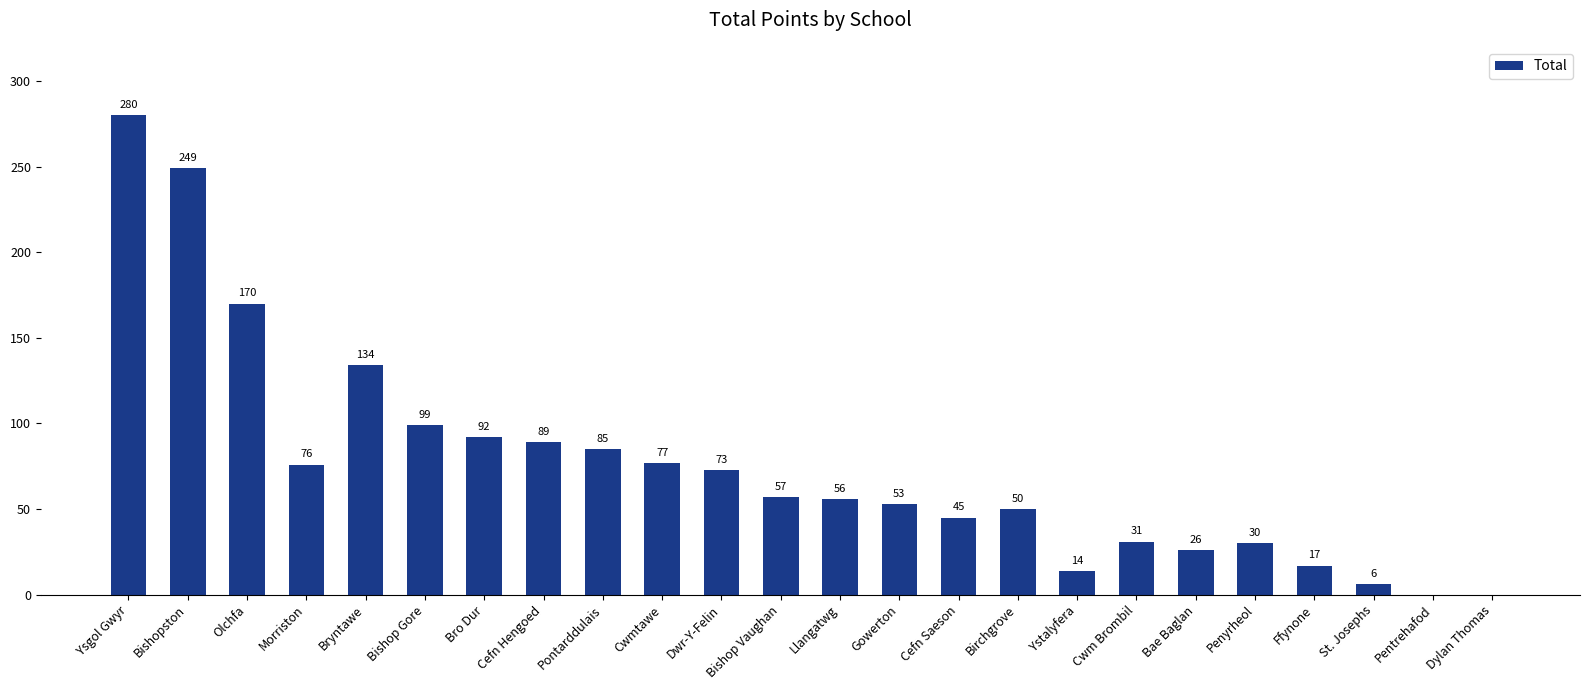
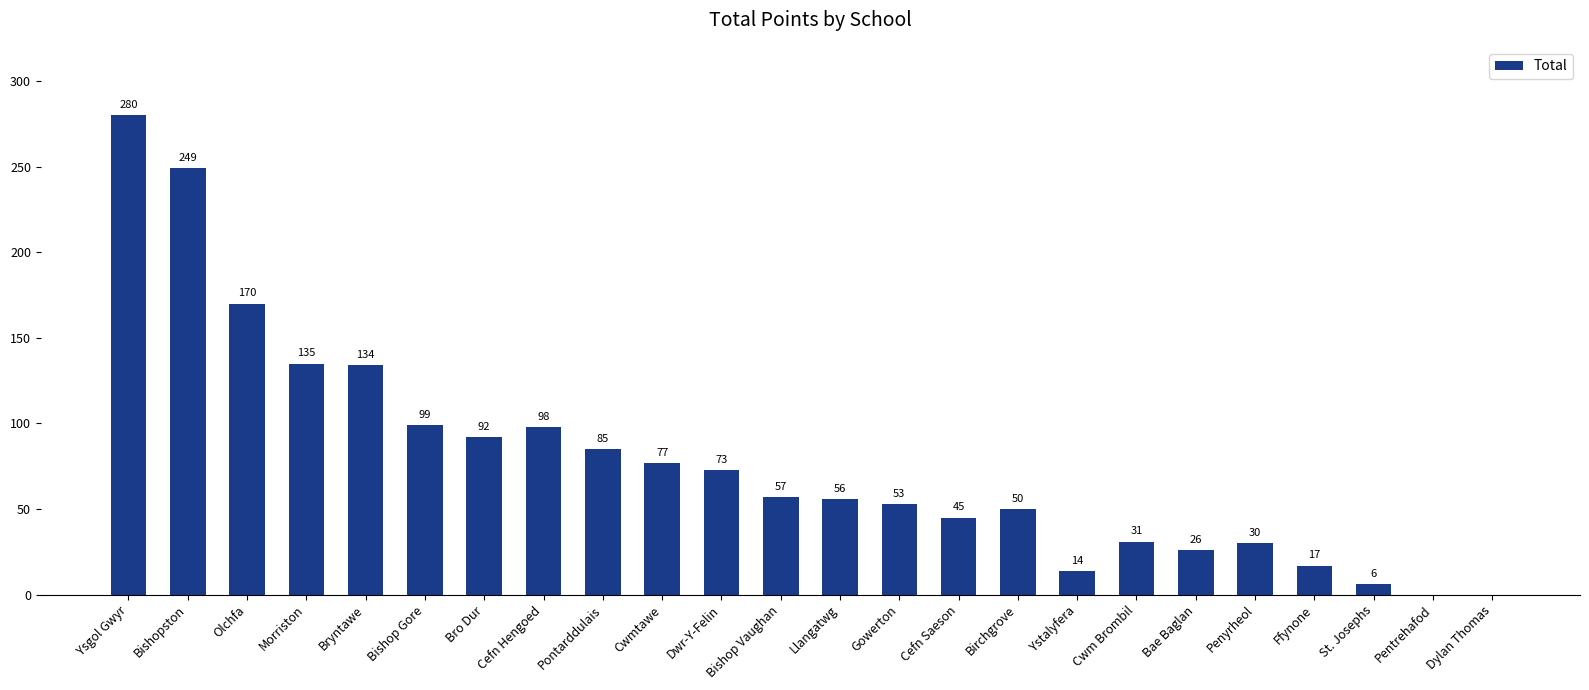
Morriston: 76 -> 135
Cefn Hengoed: 89 -> 98
